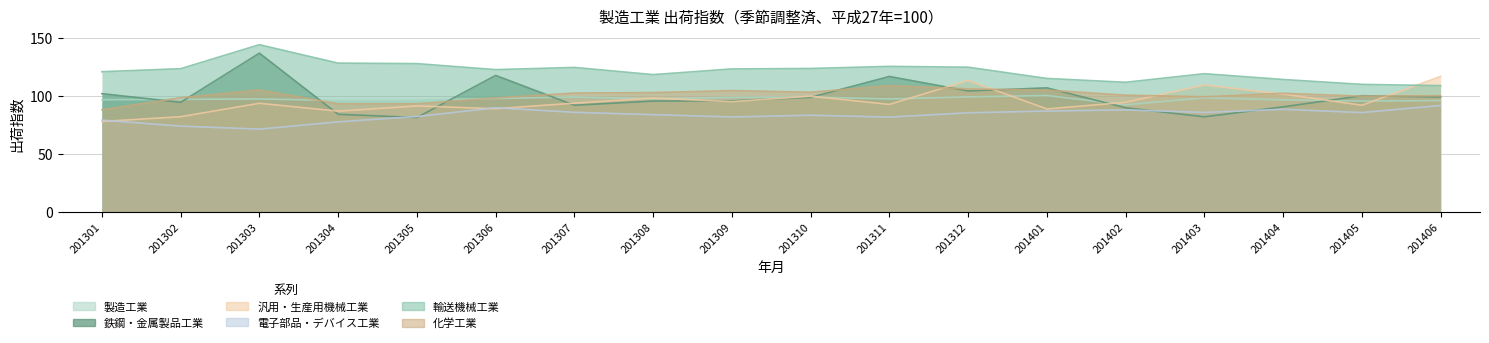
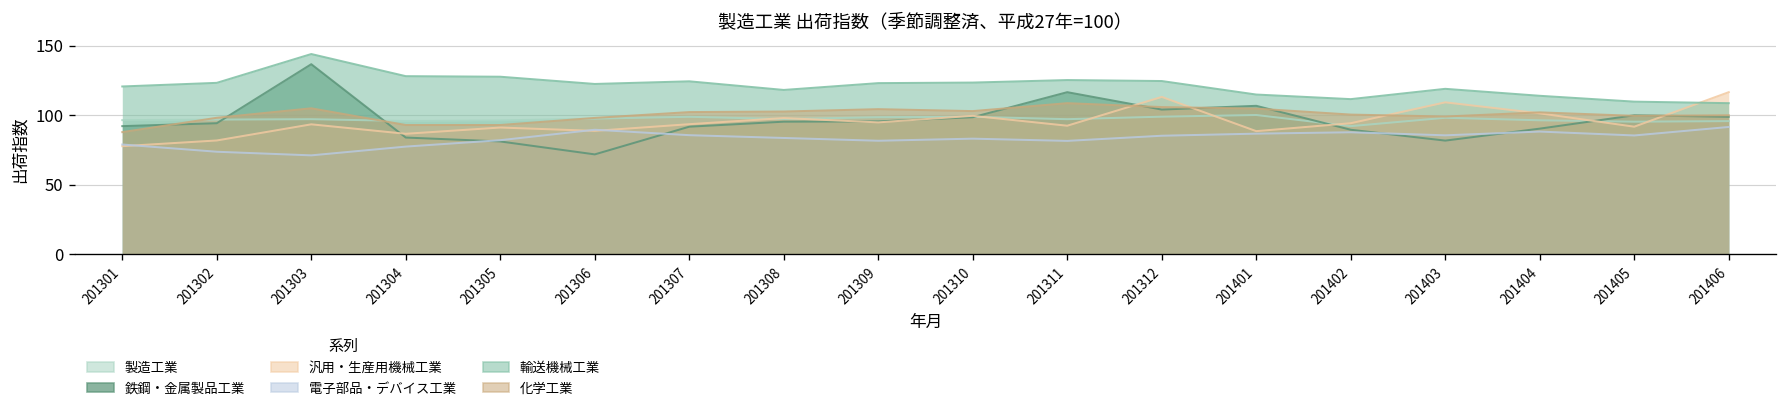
鉄鋼・金属製品工業, 201301: 102 -> 92
鉄鋼・金属製品工業, 201306: 117 -> 72
